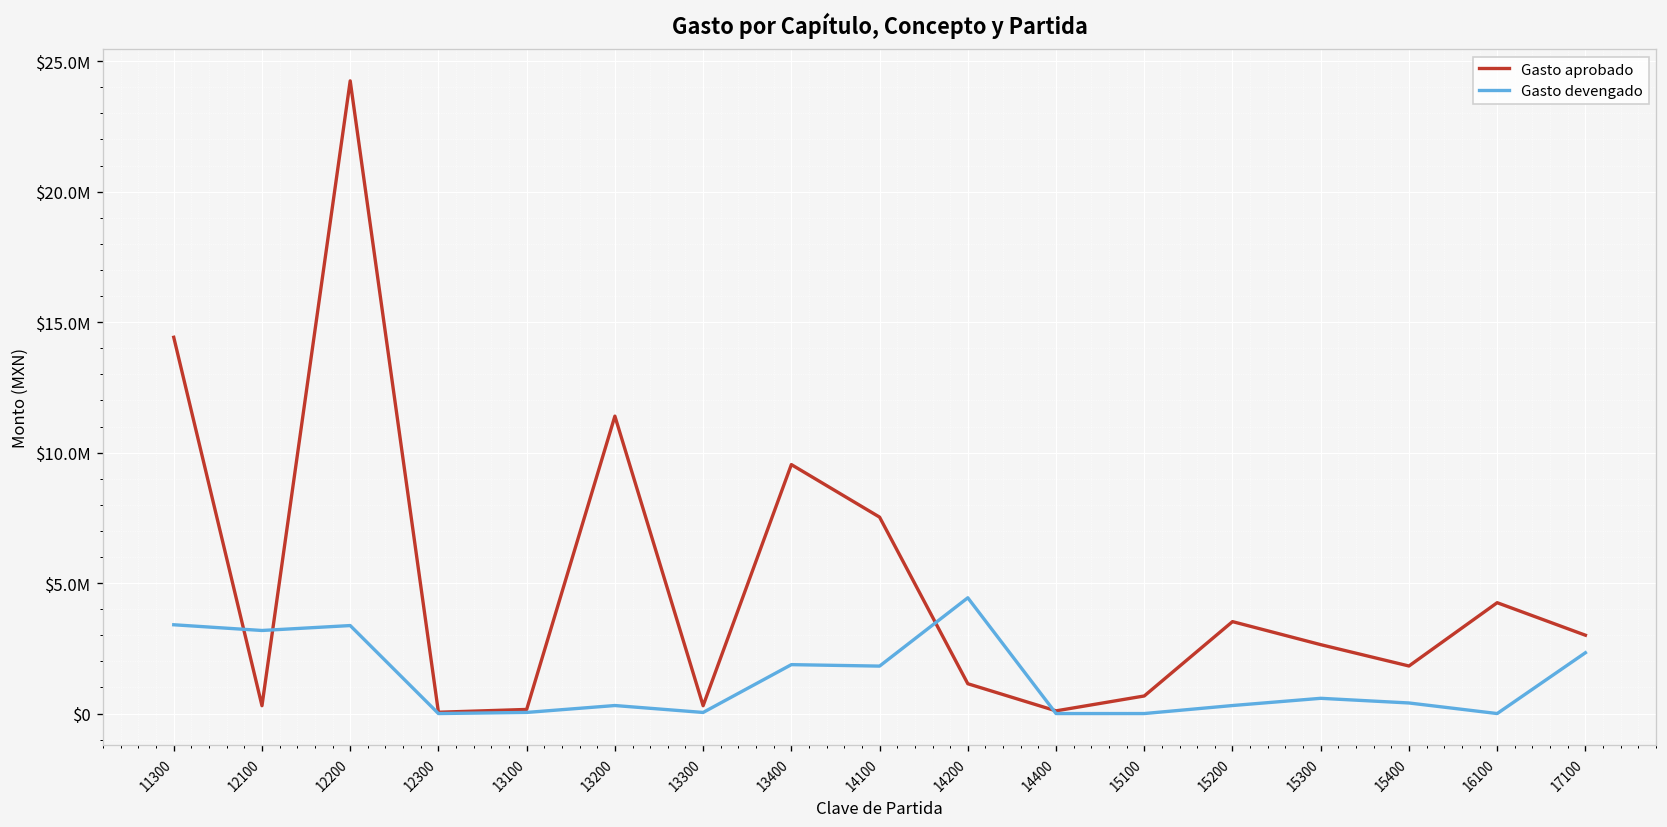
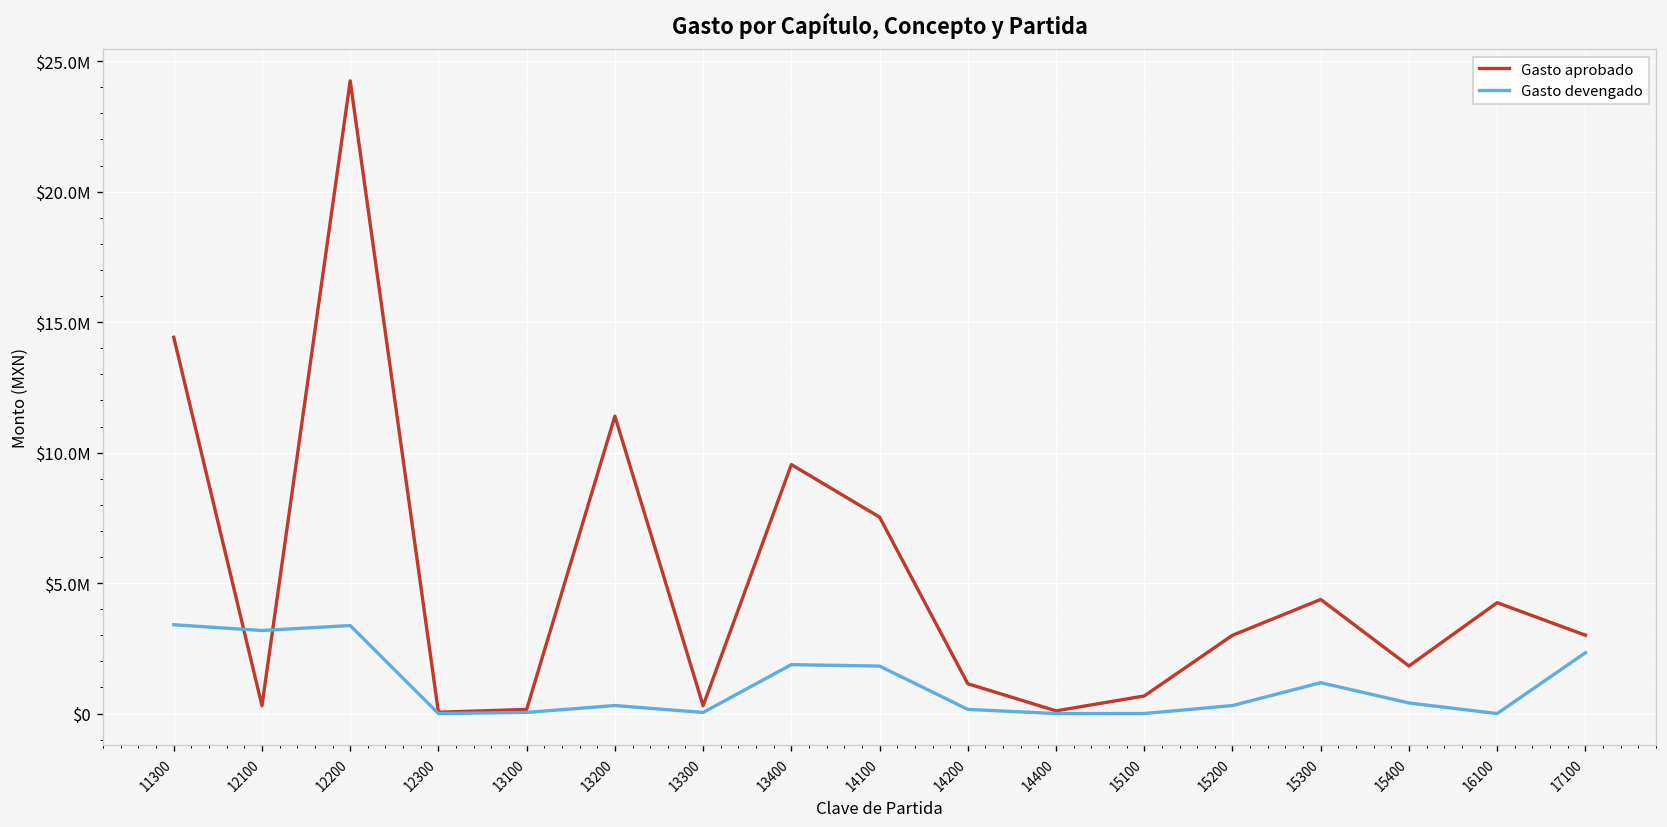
Gasto devengado, 14200: $4400000 -> $200000
Gasto aprobado, 15200: $3500000 -> $3000000
Gasto aprobado, 15300: $2600000 -> $4400000
Gasto devengado, 15300: $600000 -> $1200000
